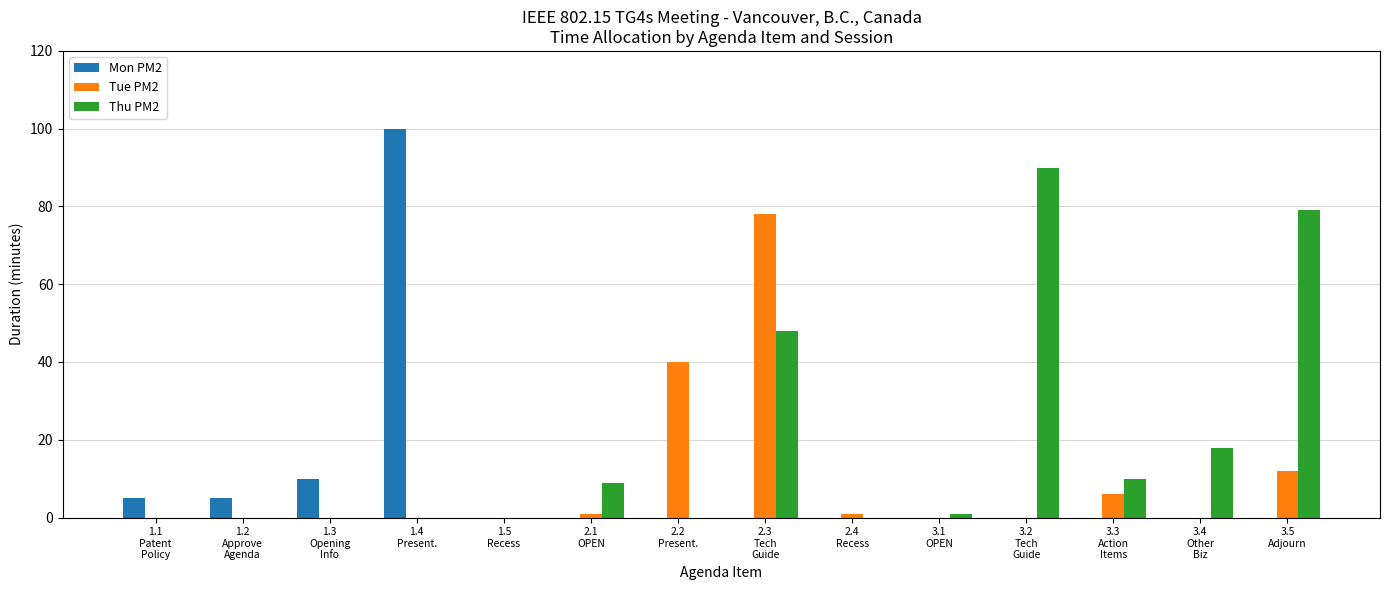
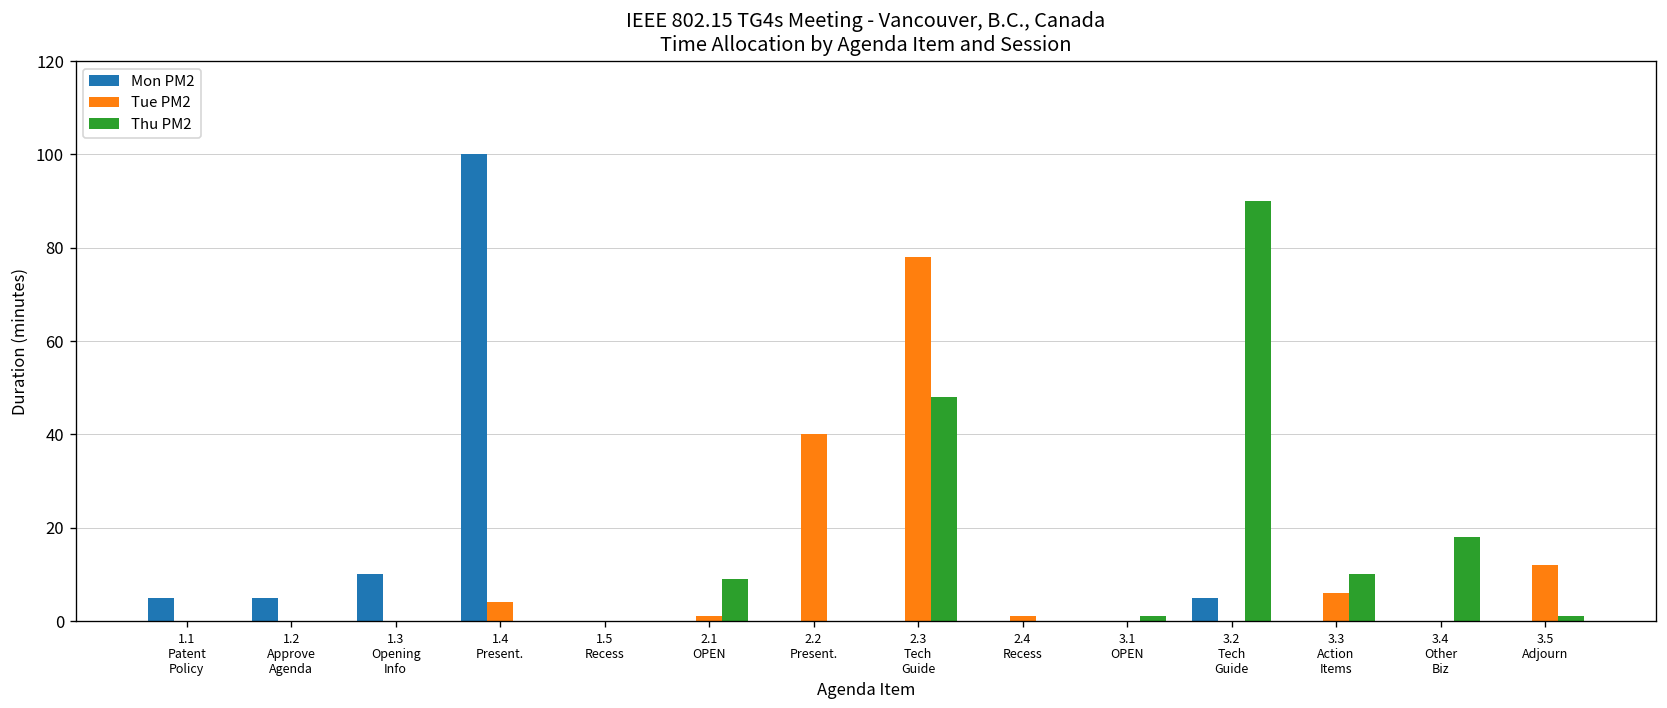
Tue PM2, 1.4 Present.: 0 -> 4
Mon PM2, 3.2 Tech Guide: 0 -> 5
Thu PM2, 3.5 Adjourn: 79 -> 1
